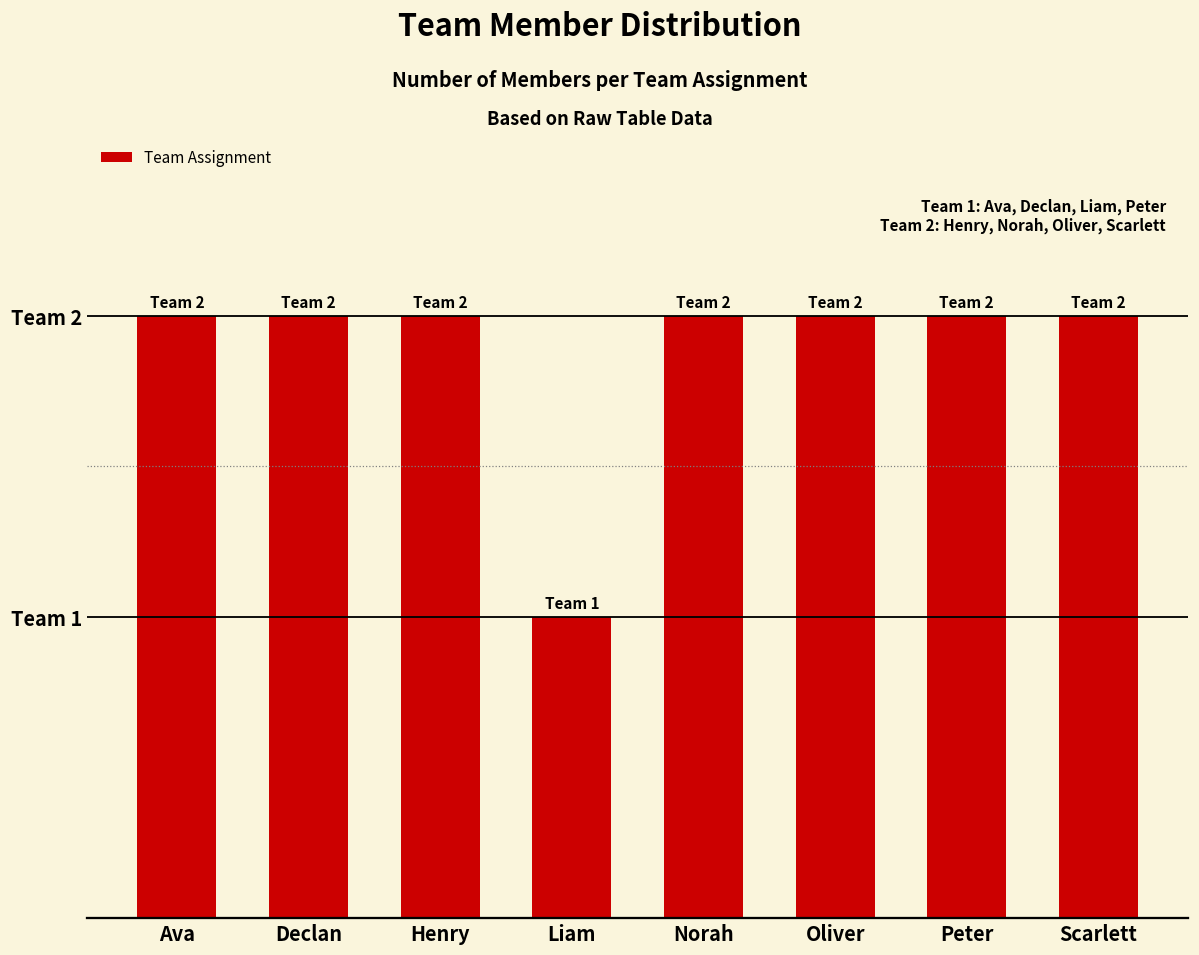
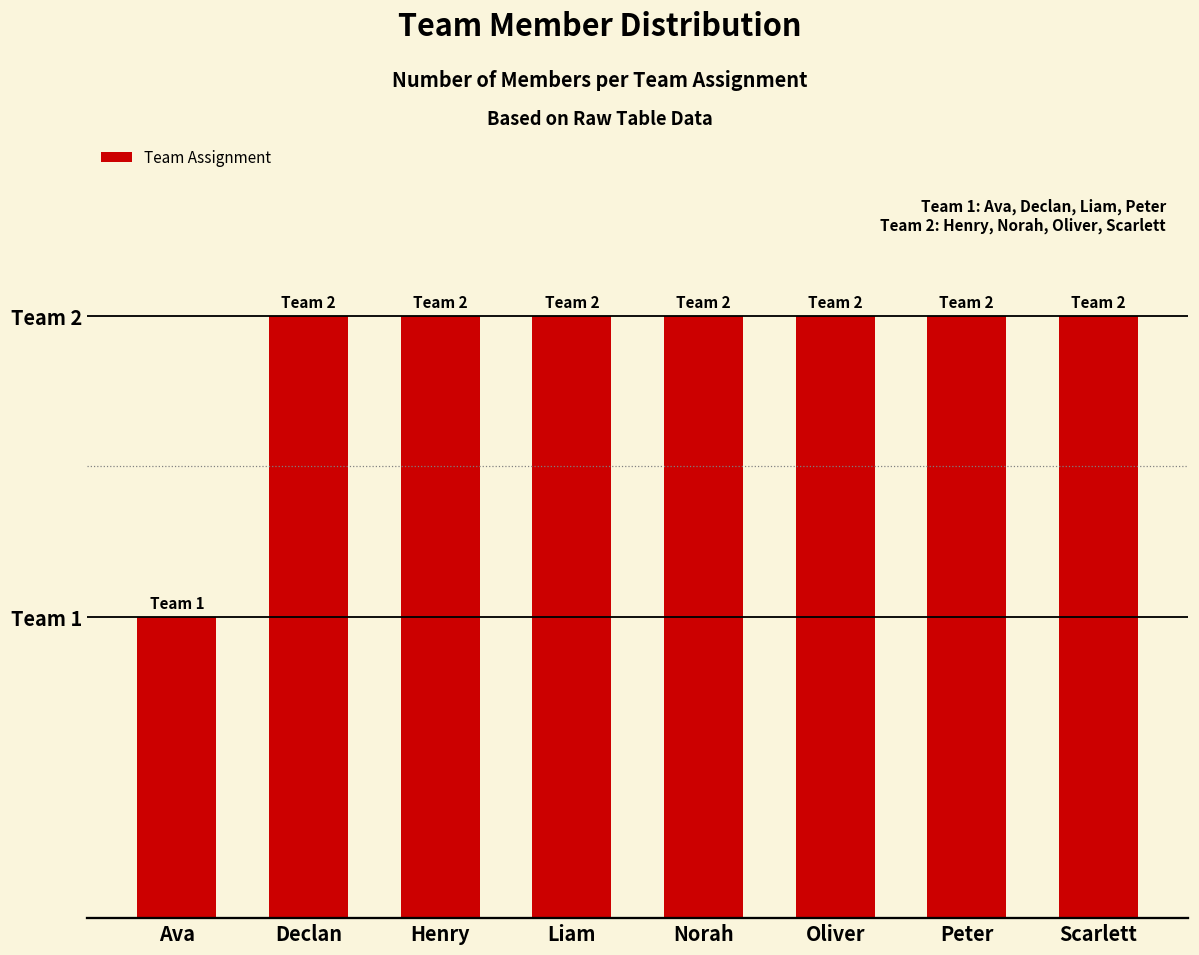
Ava: 2 -> 1
Liam: 1 -> 2
